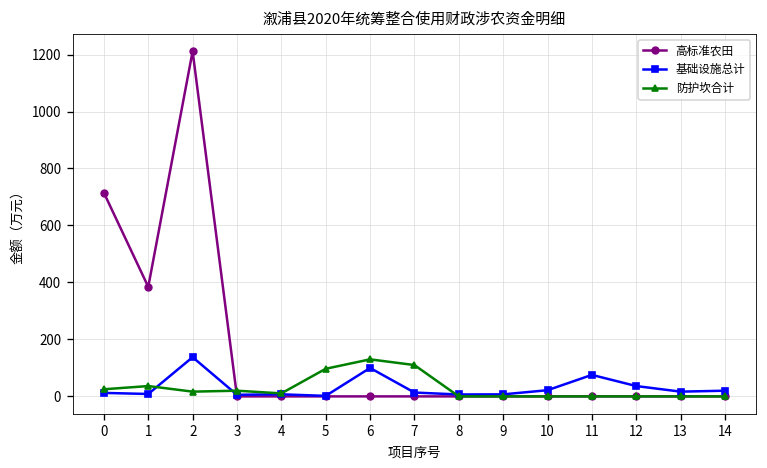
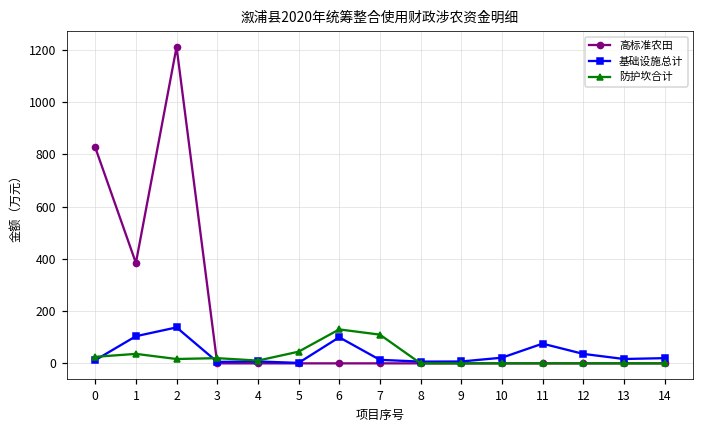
高标准农田, 0: 710 -> 830
基础设施总计, 1: 10 -> 100
防护坎合计, 5: 100 -> 40
